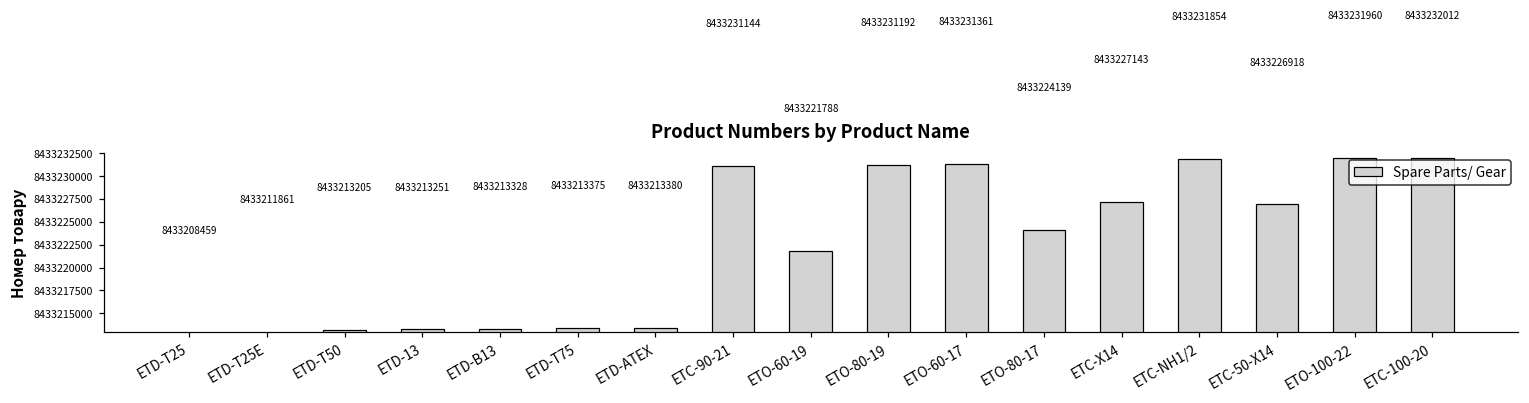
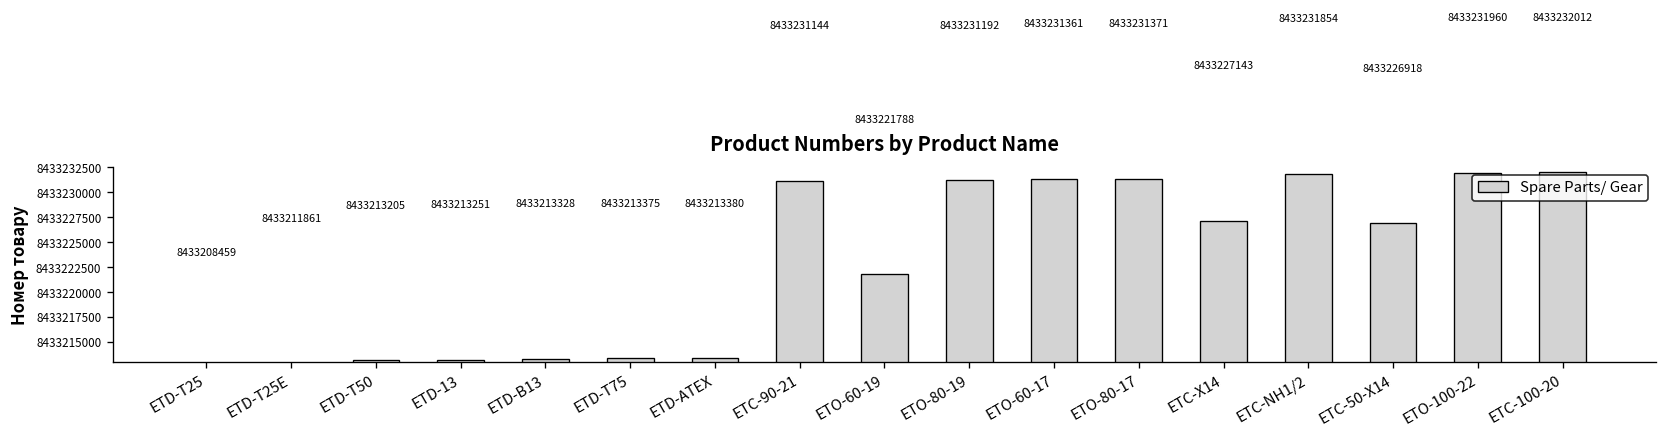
ETO-80-17: 8433224139 -> 8433231371
